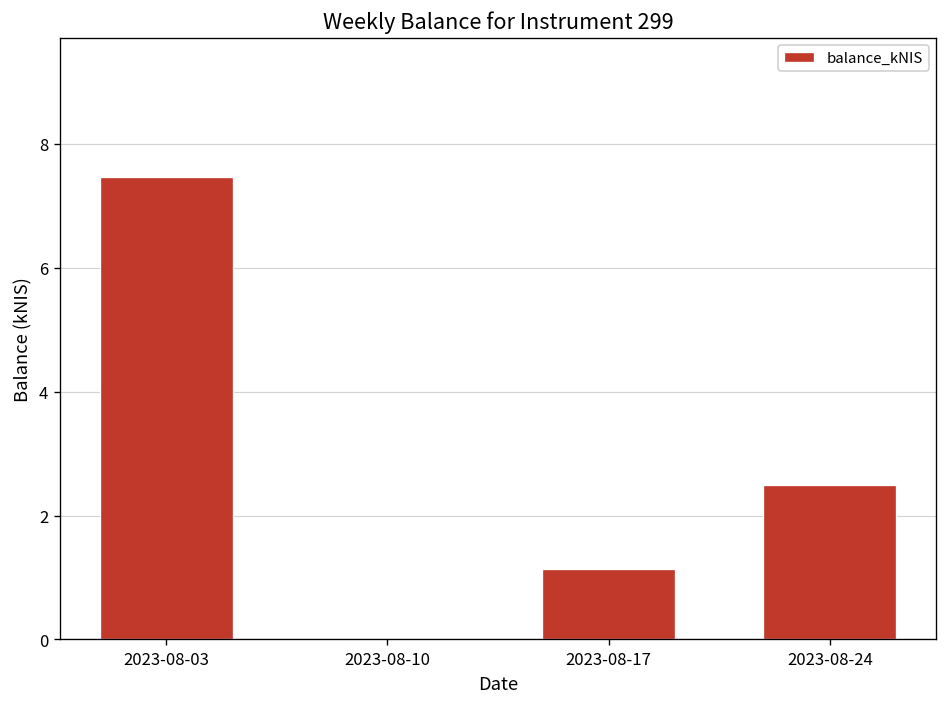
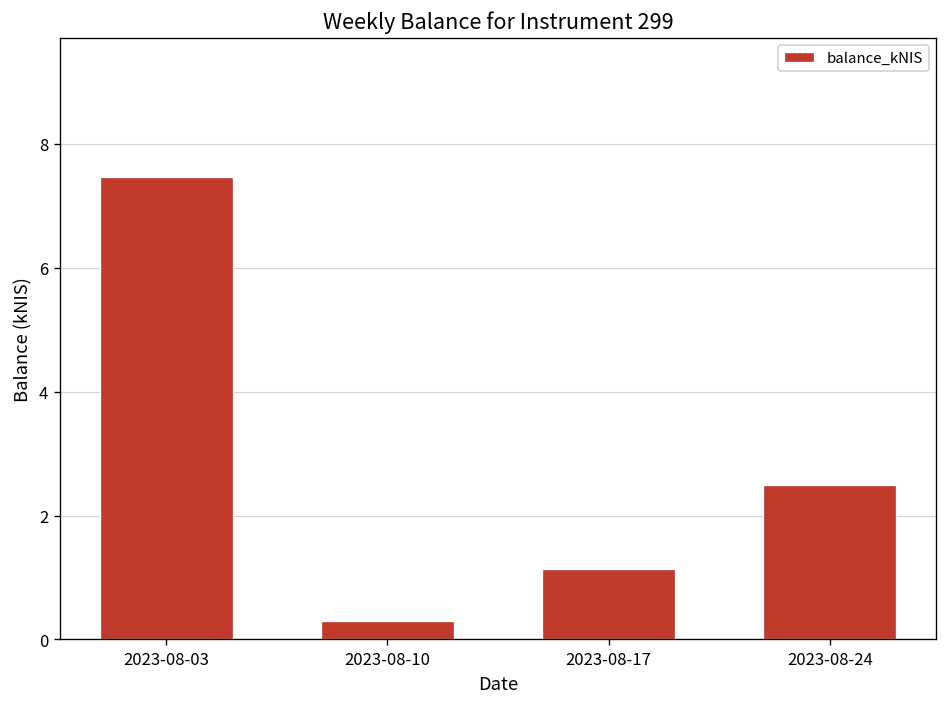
2023-08-10: 0.0 -> 0.3
